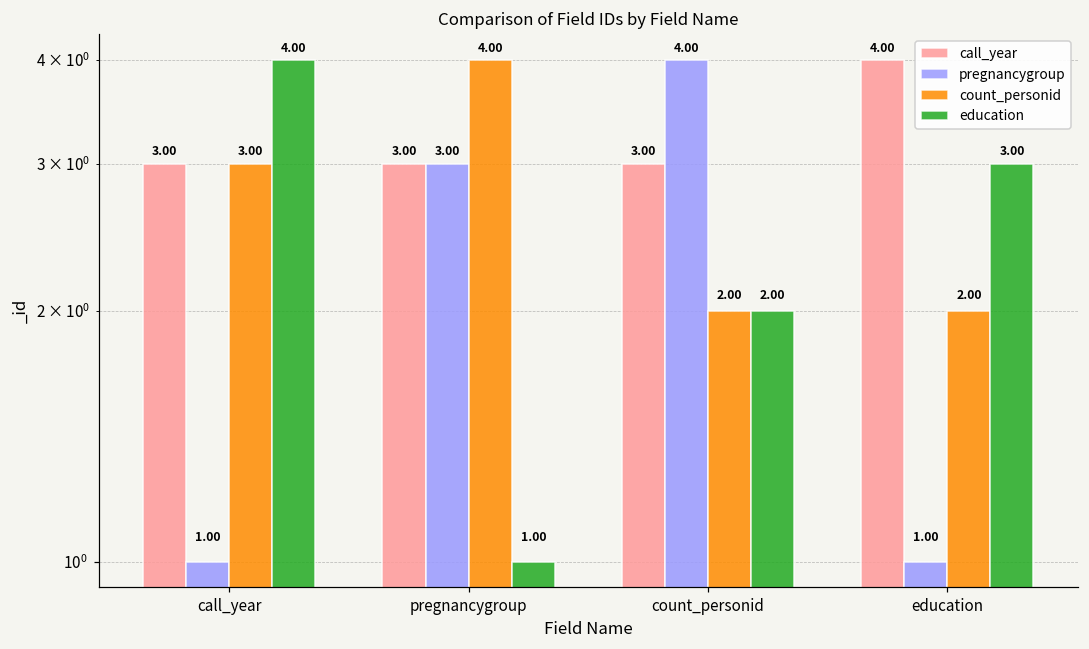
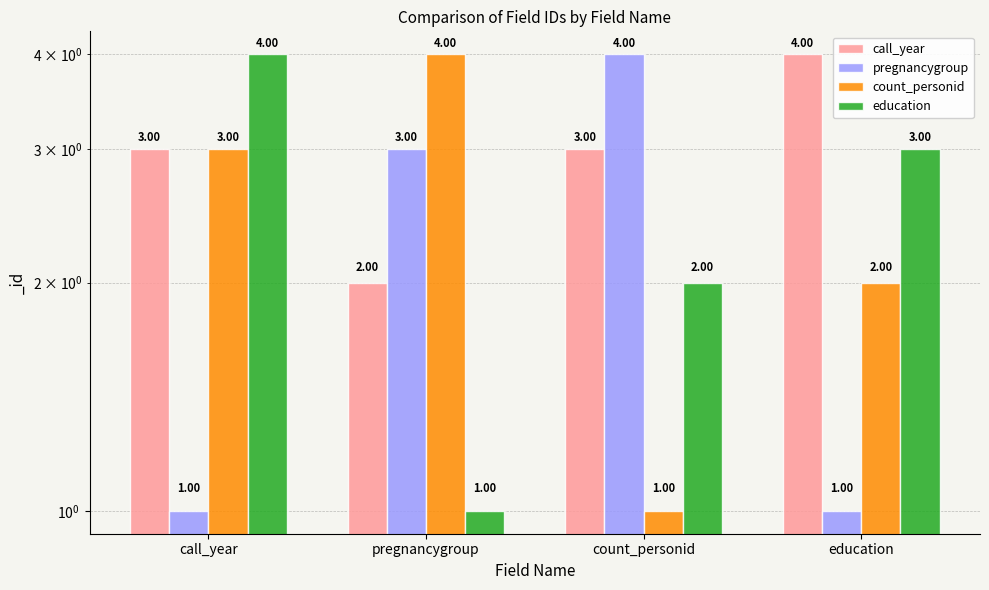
call_year, pregnancygroup: 3.00 -> 2.00
count_personid, count_personid: 2.00 -> 1.00
